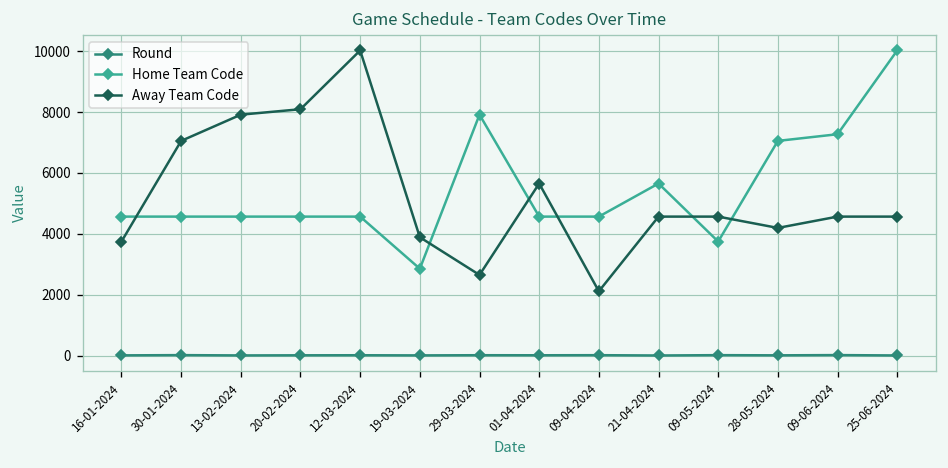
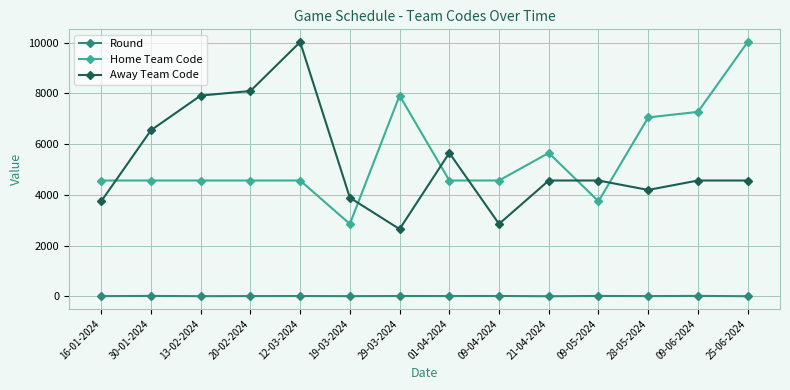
Away Team Code, 30-01-2024: 7100 -> 6500
Away Team Code, 09-04-2024: 2100 -> 2900
